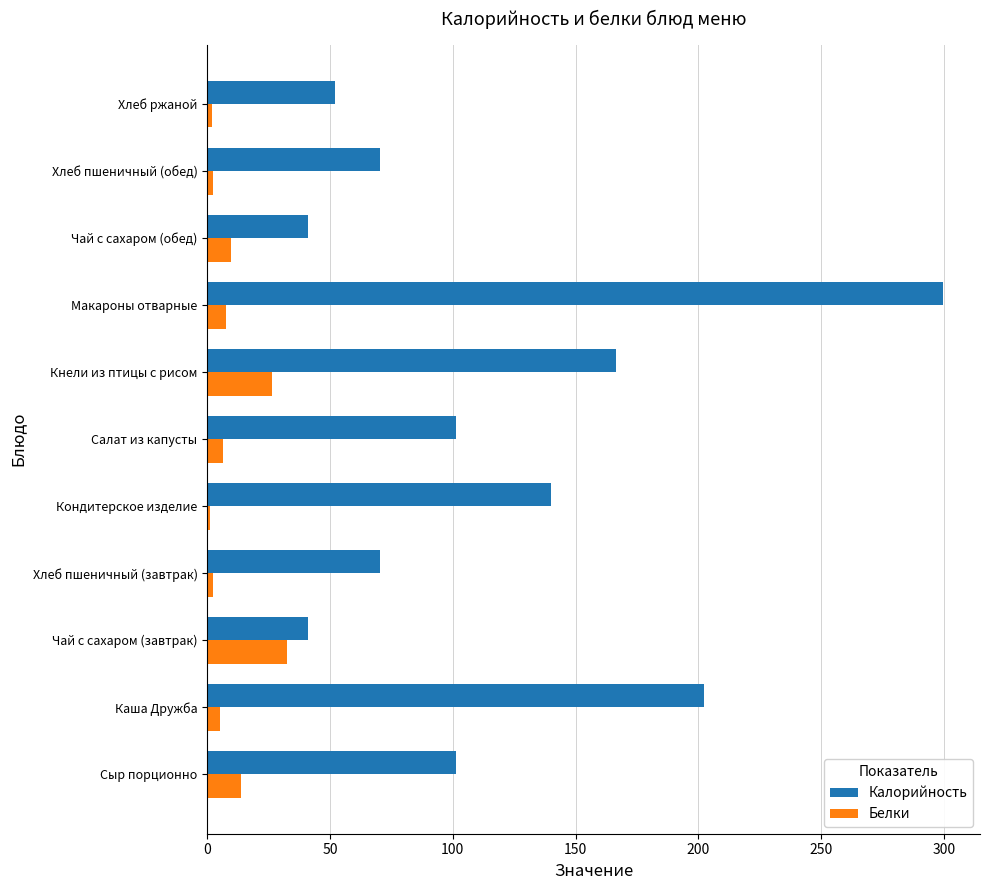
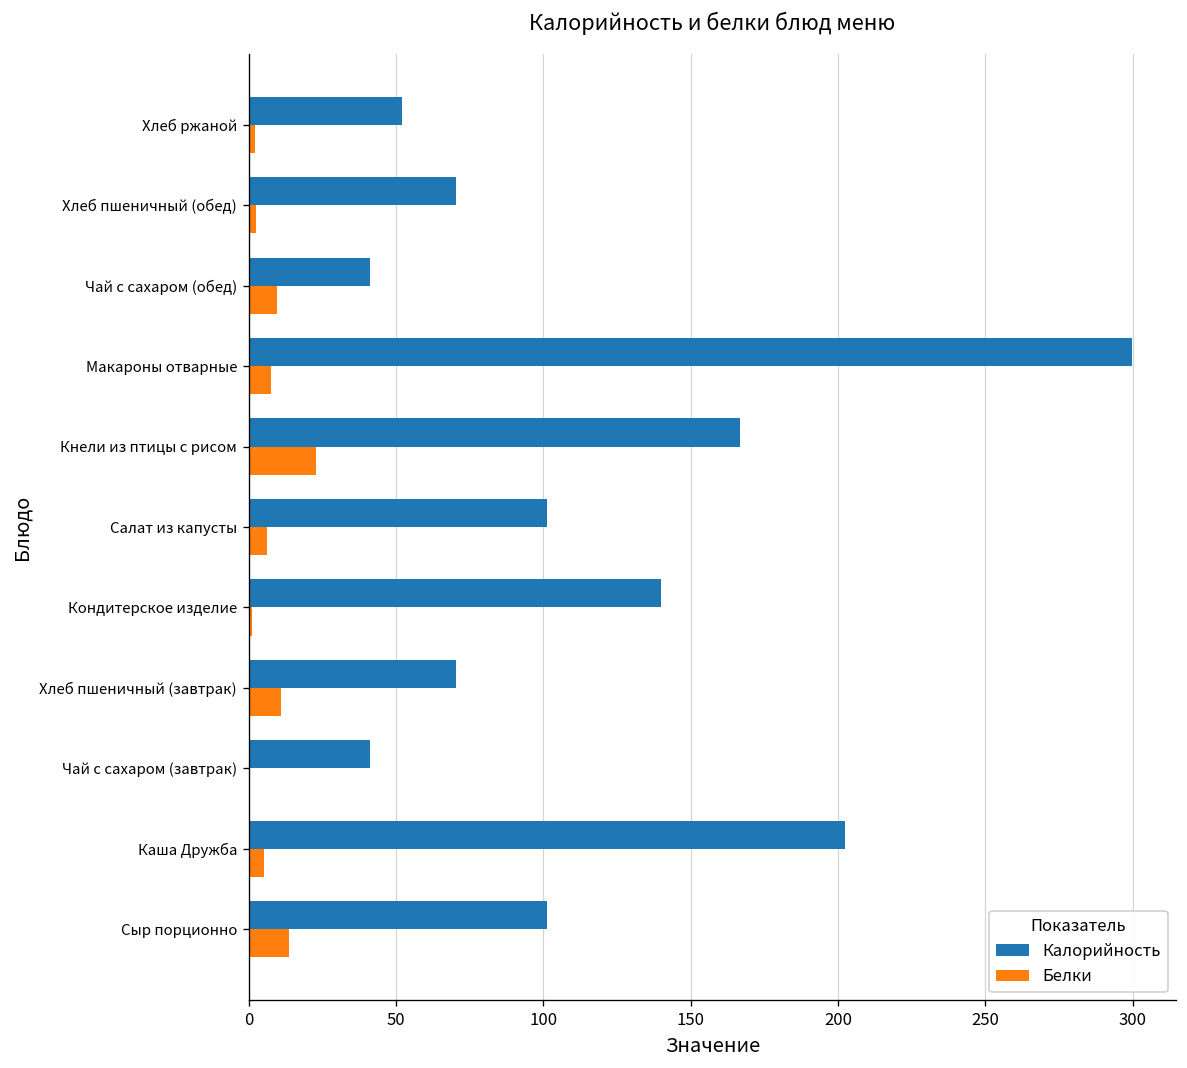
Белки, Кнели из птицы с рисом: 26 -> 23
Белки, Хлеб пшеничный (завтрак): 2 -> 11
Белки, Чай с сахаром (завтрак): 32 -> 0
